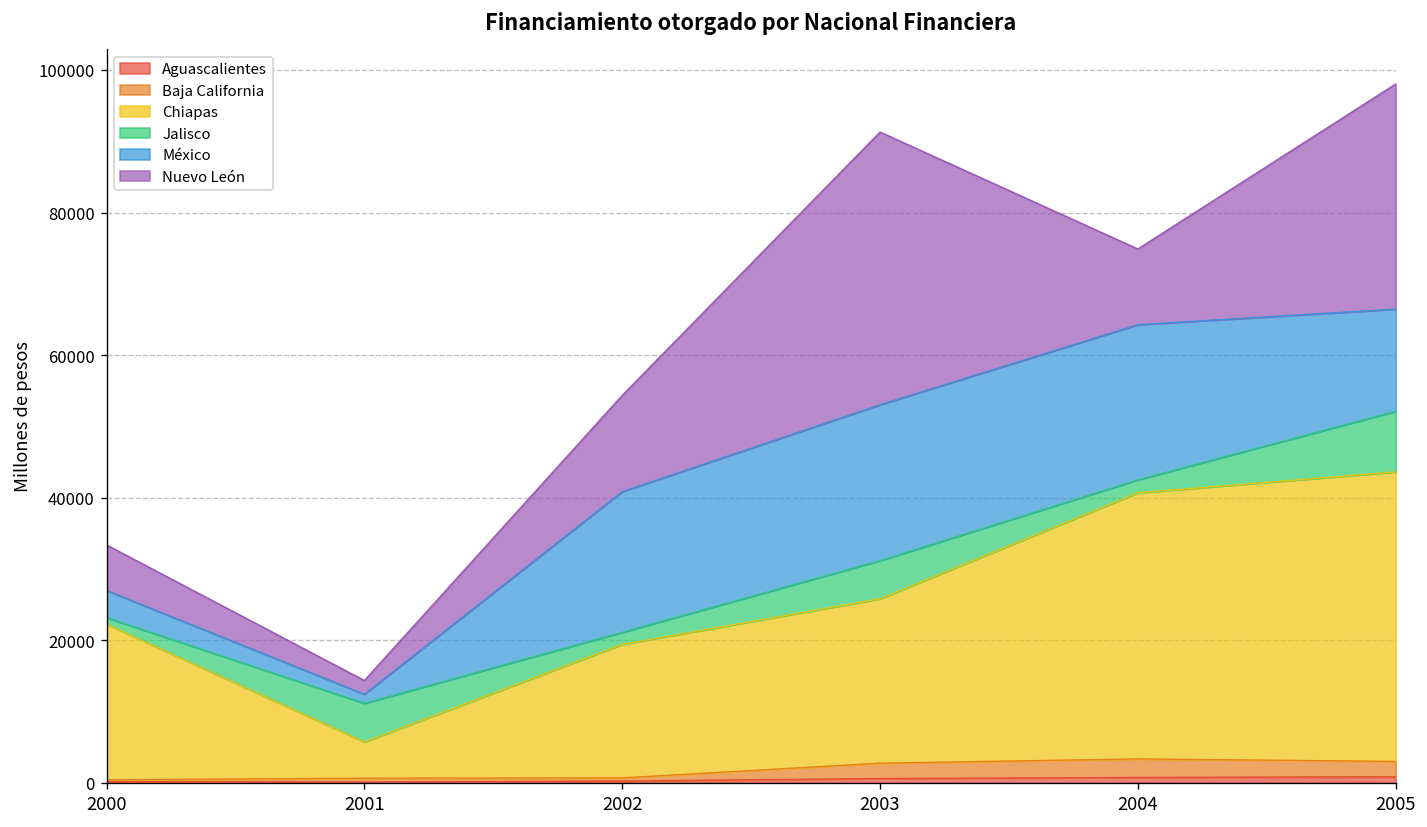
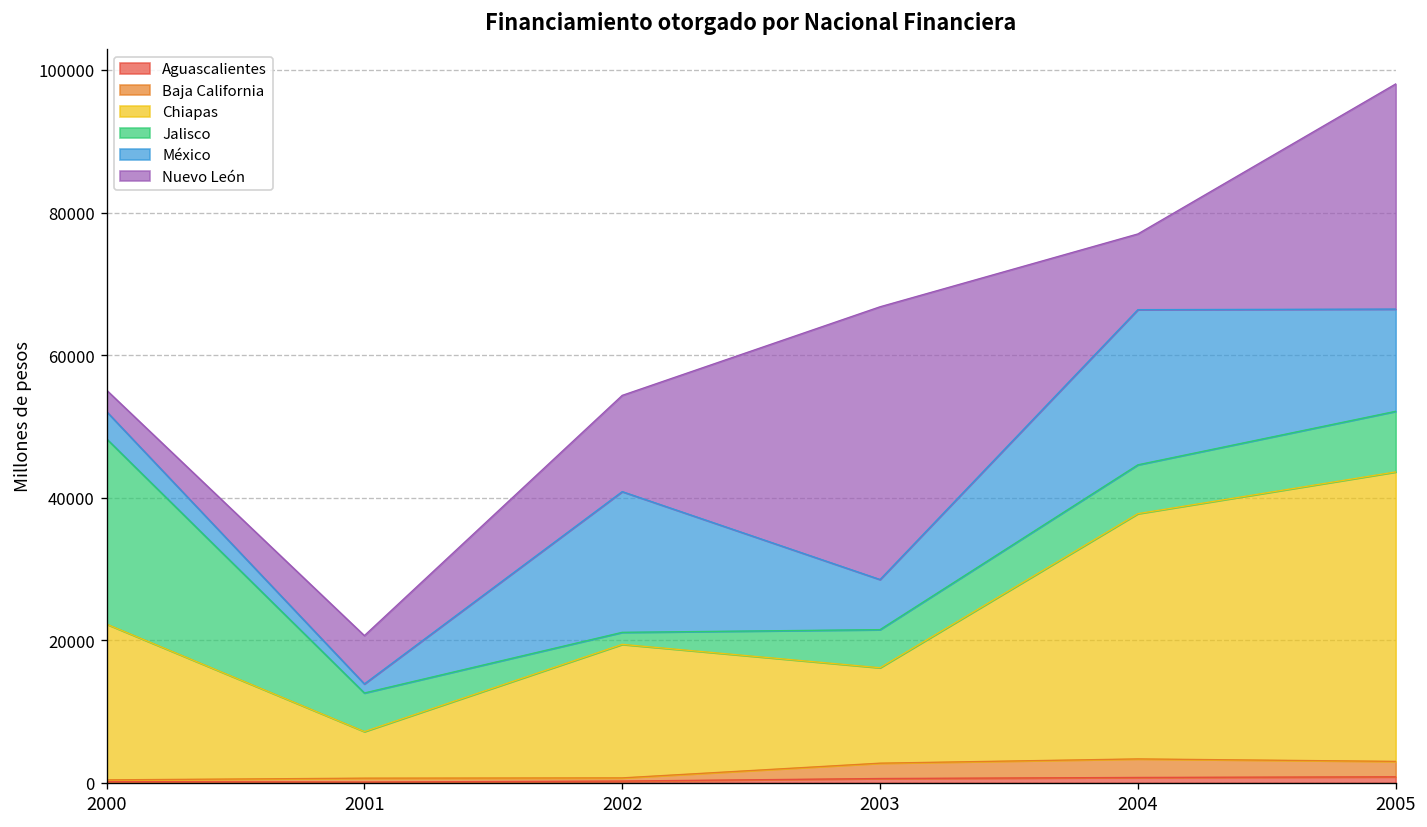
Jalisco, 2000: 1000 -> 26000
Nuevo León, 2000: 6000 -> 3000
Chiapas, 2001: 5000 -> 7000
Nuevo León, 2001: 2000 -> 7000
Chiapas, 2003: 23000 -> 13000
México, 2003: 22000 -> 7000
Chiapas, 2004: 37000 -> 34000
Jalisco, 2004: 2000 -> 7000
